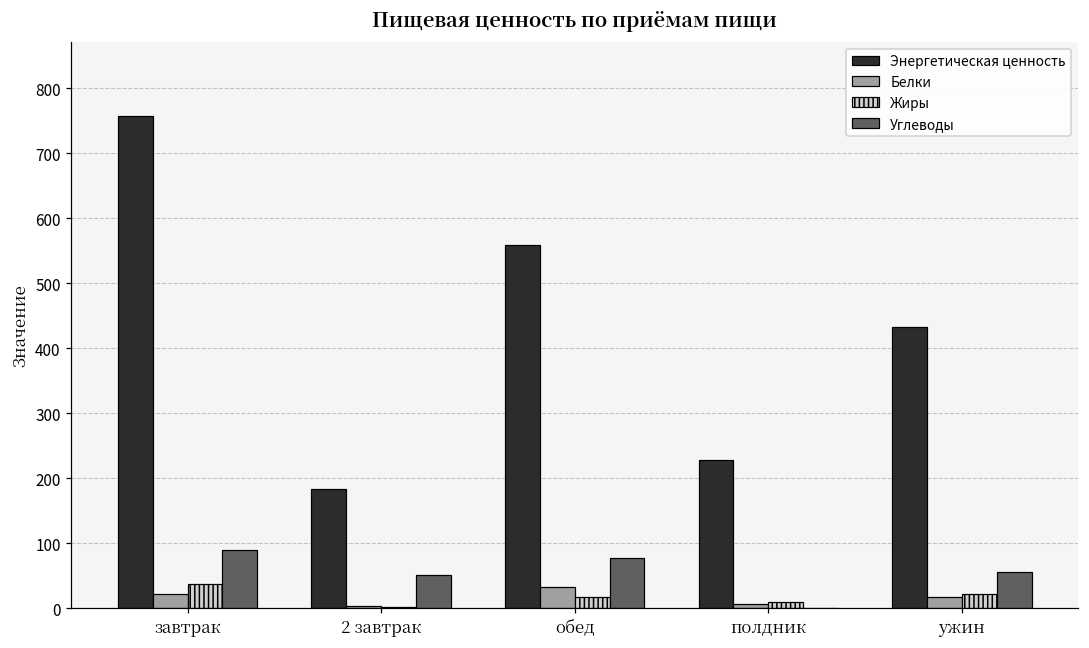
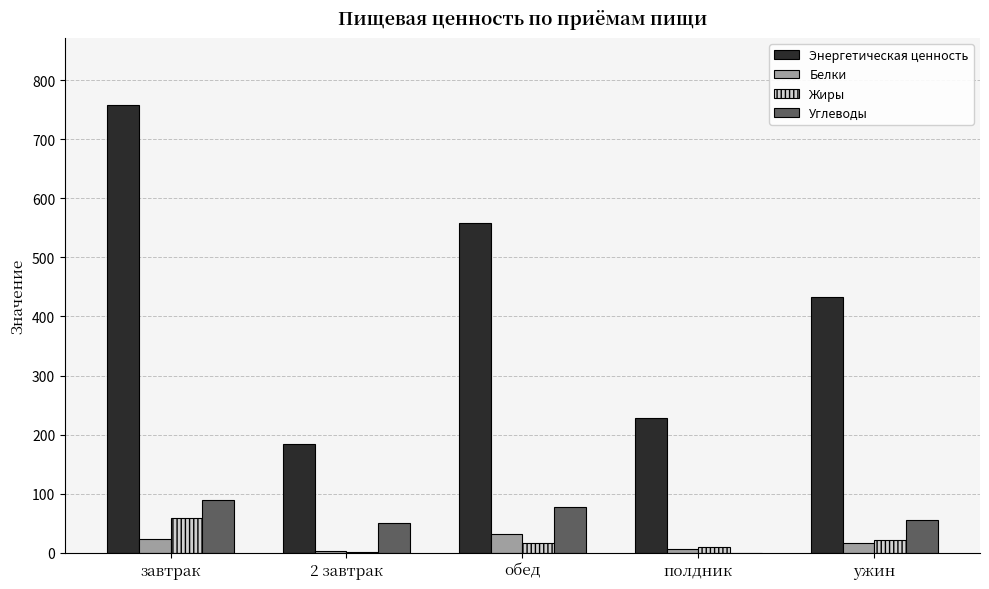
Жиры, завтрак: 40 -> 60
